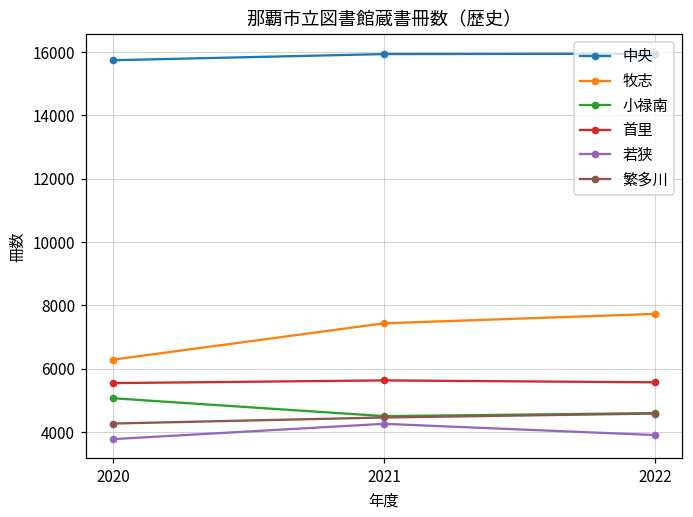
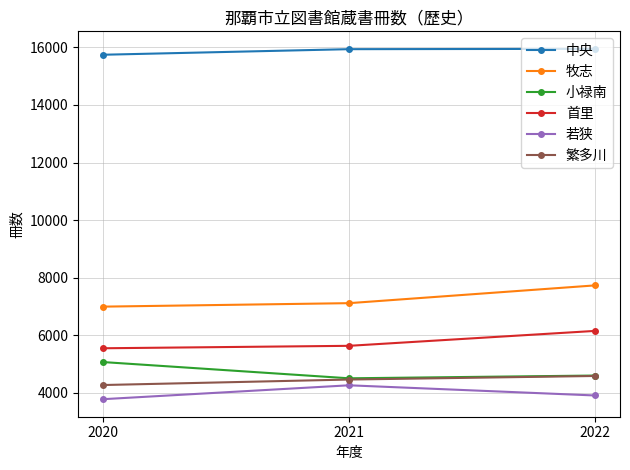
牧志, 2020: 6300 -> 7000
牧志, 2021: 7400 -> 7100
首里, 2022: 5600 -> 6200
